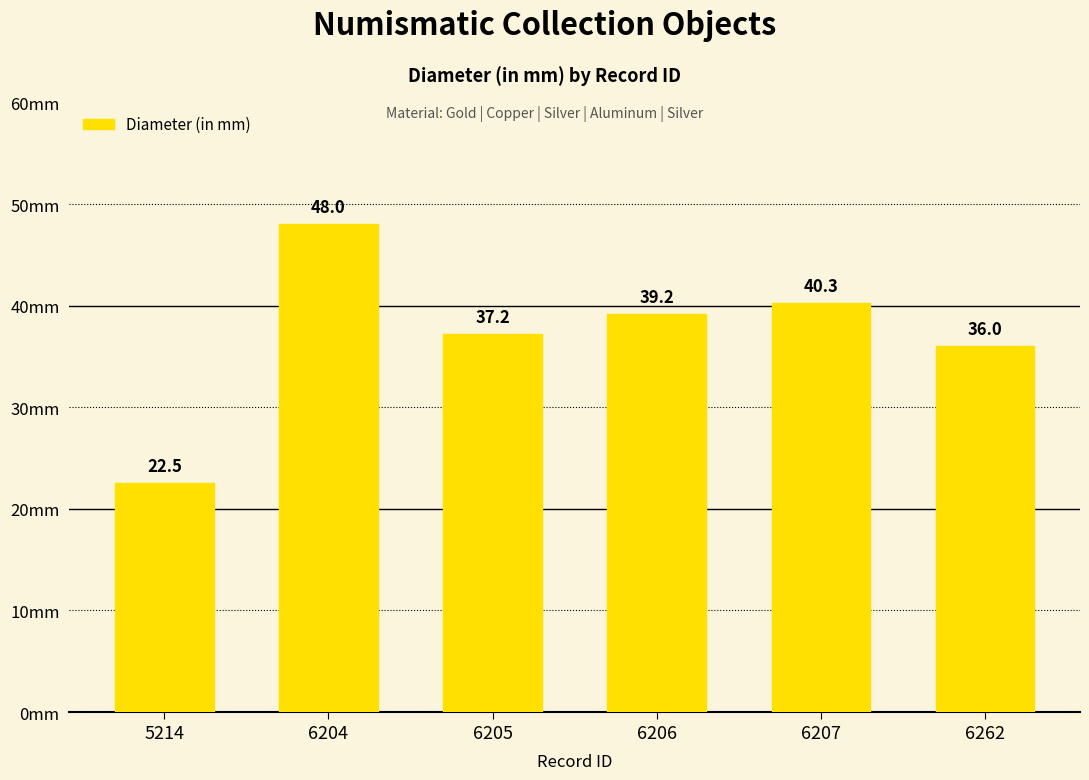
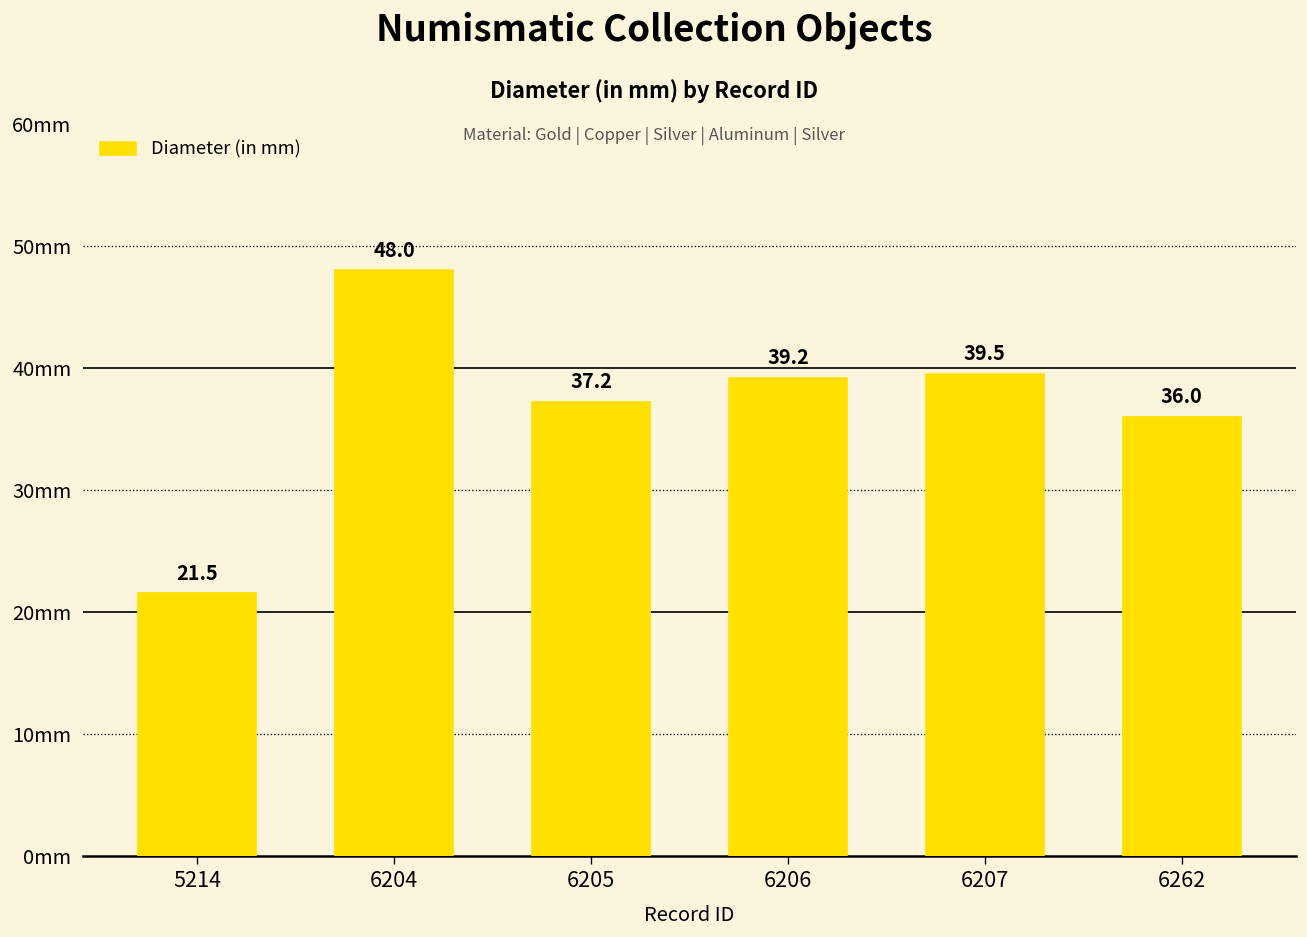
5214: 22.5 -> 21.5
6207: 40.3 -> 39.5
